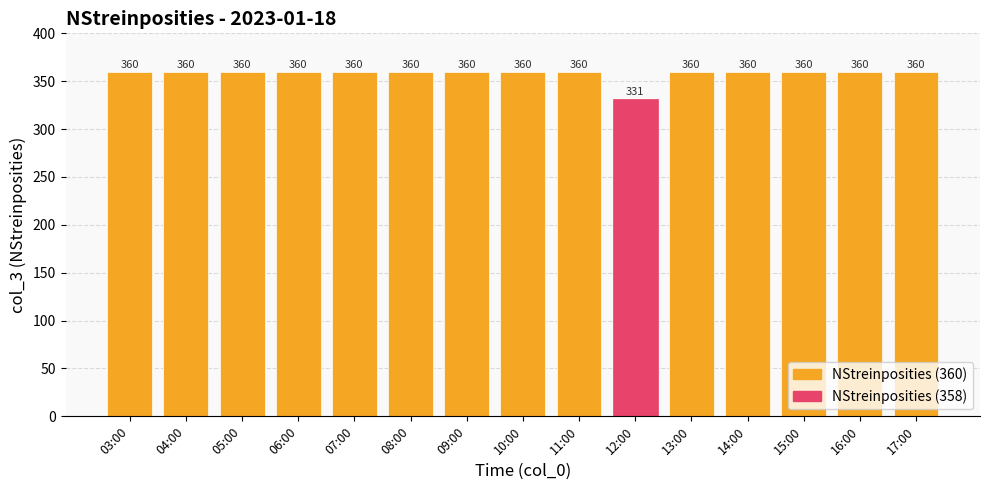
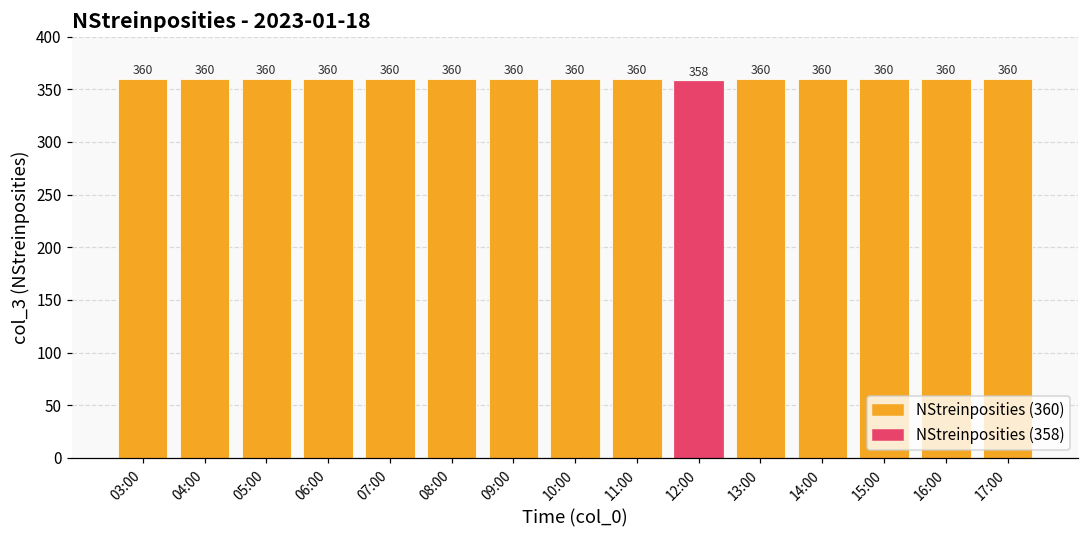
12:00: 331 -> 358
